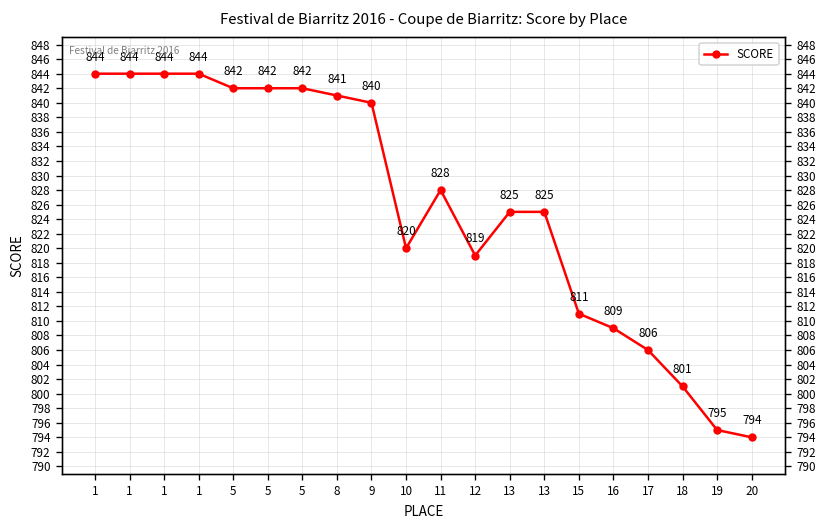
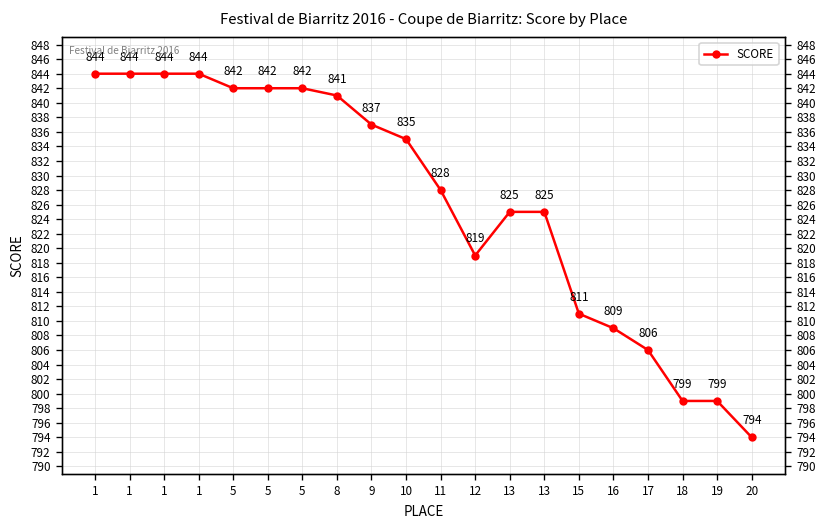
9: 840 -> 837
10: 820 -> 835
18: 801 -> 799
19: 795 -> 799
